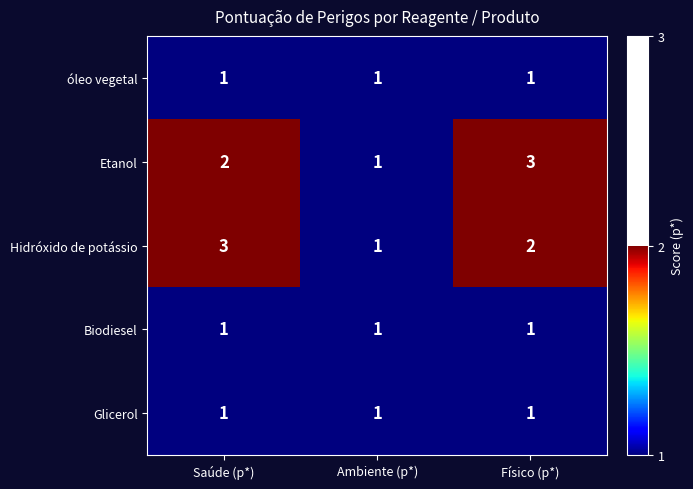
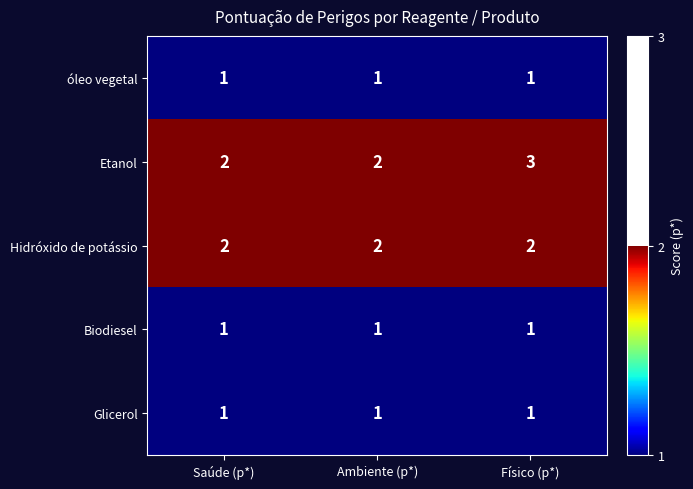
Etanol, Ambiente (p*): 1 -> 2
Hidróxido de potássio, Saúde (p*): 3 -> 2
Hidróxido de potássio, Ambiente (p*): 1 -> 2
